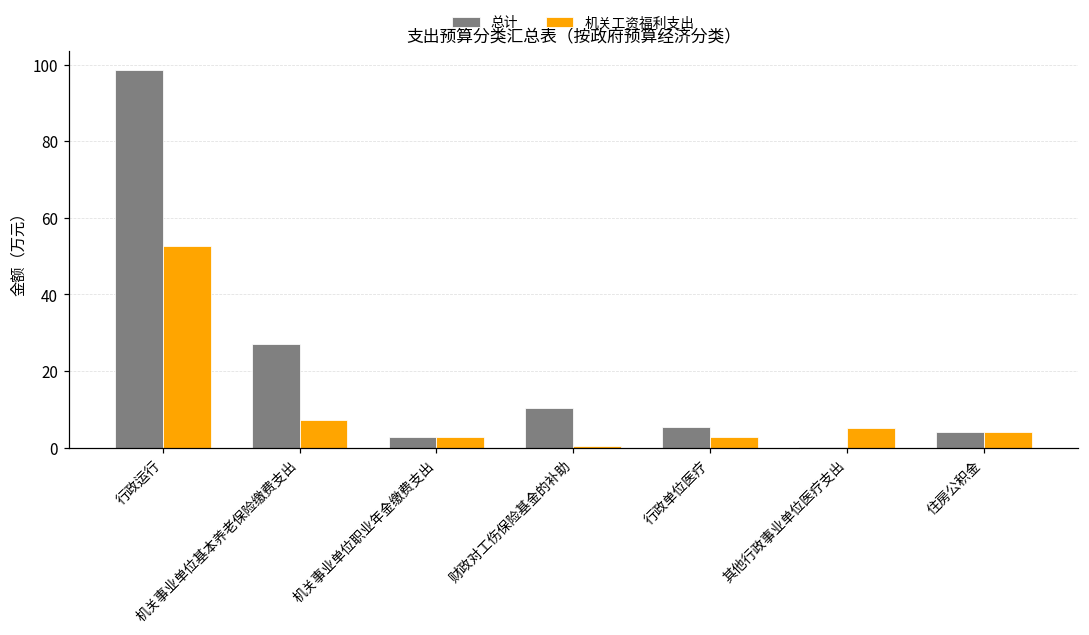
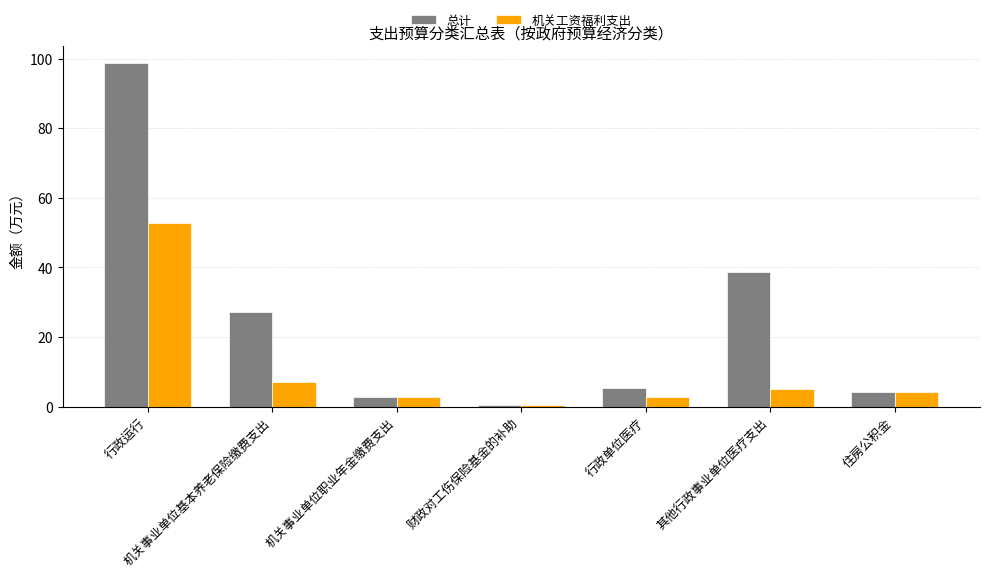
总计, 财政对工伤保险基金的补助: 10 -> 0
总计, 其他行政事业单位医疗支出: 0 -> 39
